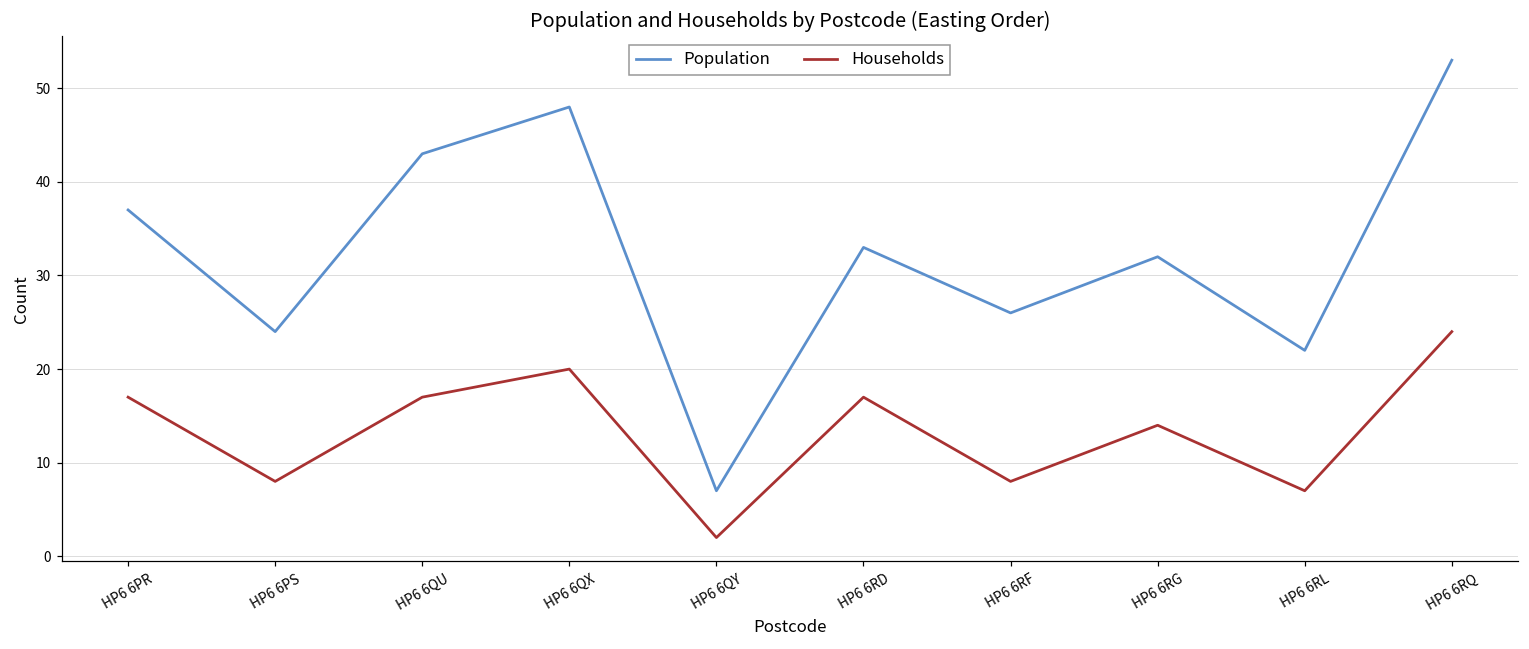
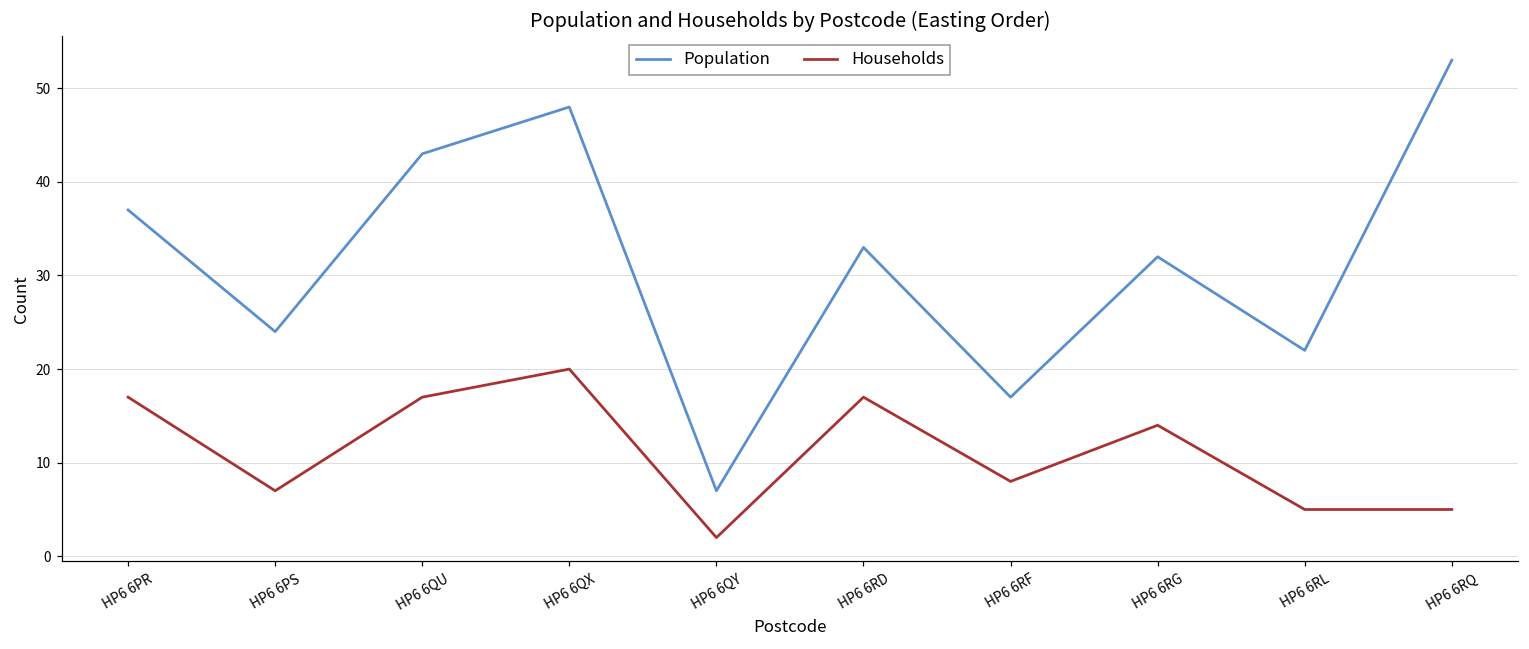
Households, HP6 6PS: 8 -> 7
Population, HP6 6RF: 26 -> 17
Households, HP6 6RL: 7 -> 5
Households, HP6 6RQ: 24 -> 5
